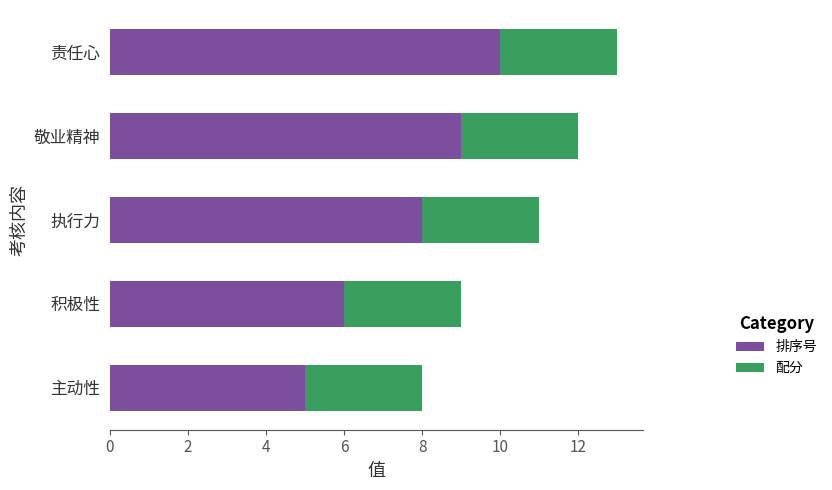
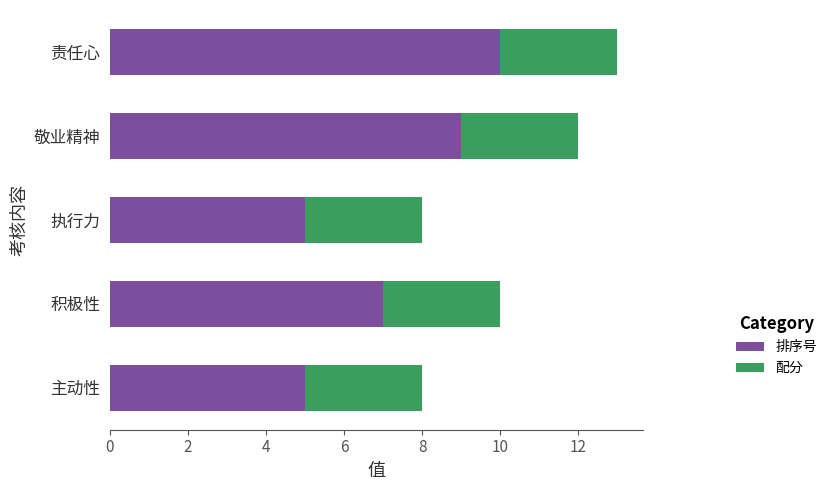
排序号, 执行力: 8 -> 5
排序号, 积极性: 6 -> 7
